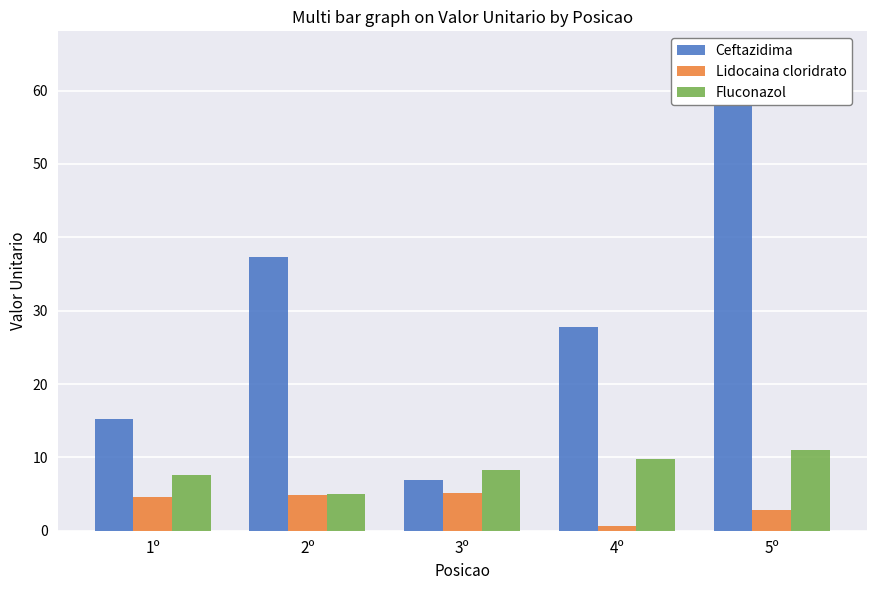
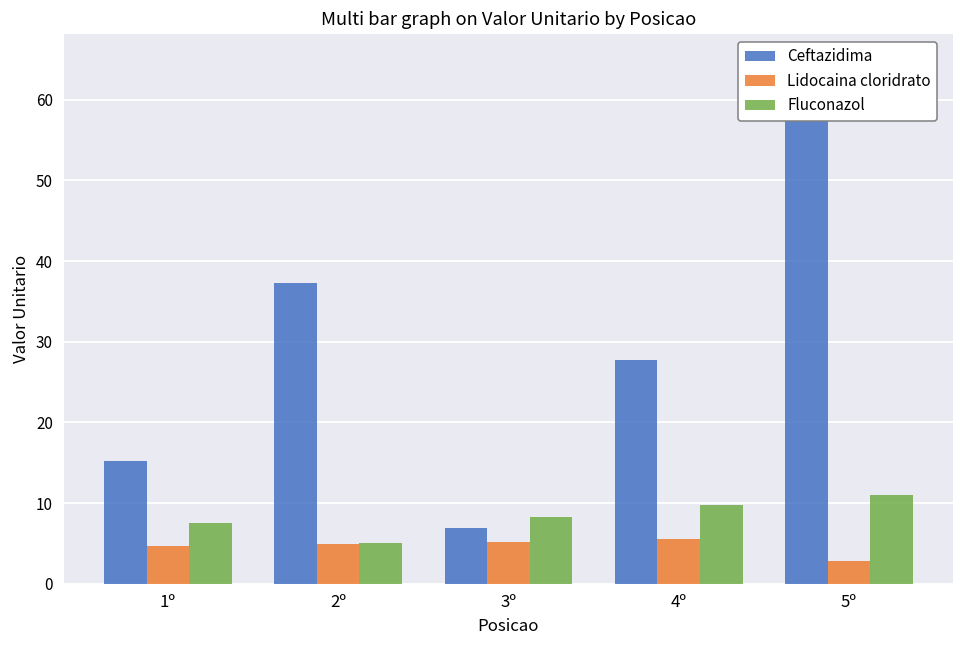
Lidocaina cloridrato, 4º: 1 -> 6
